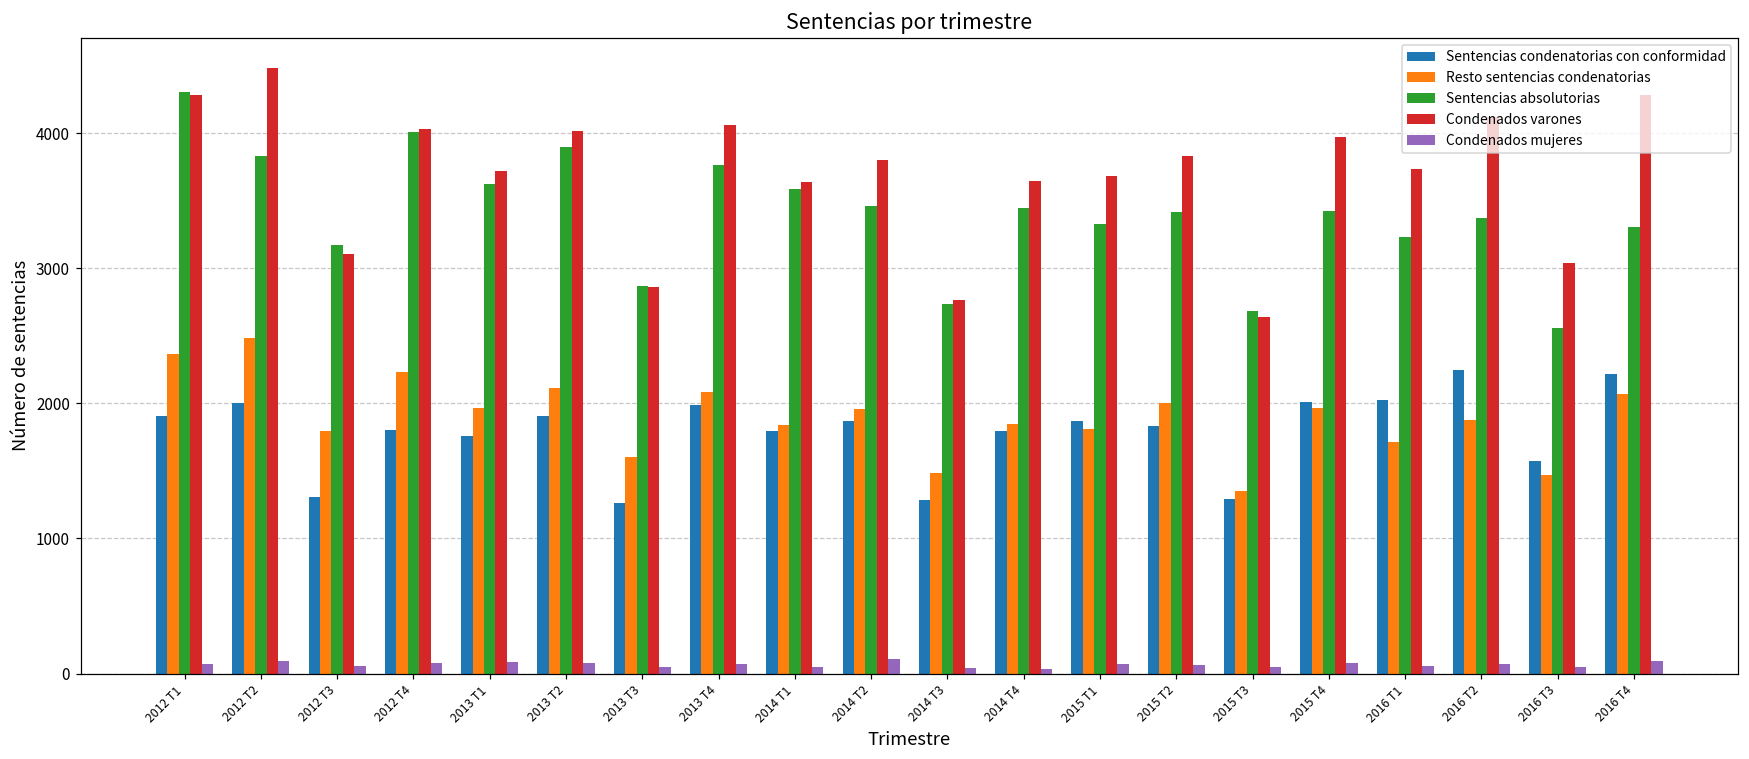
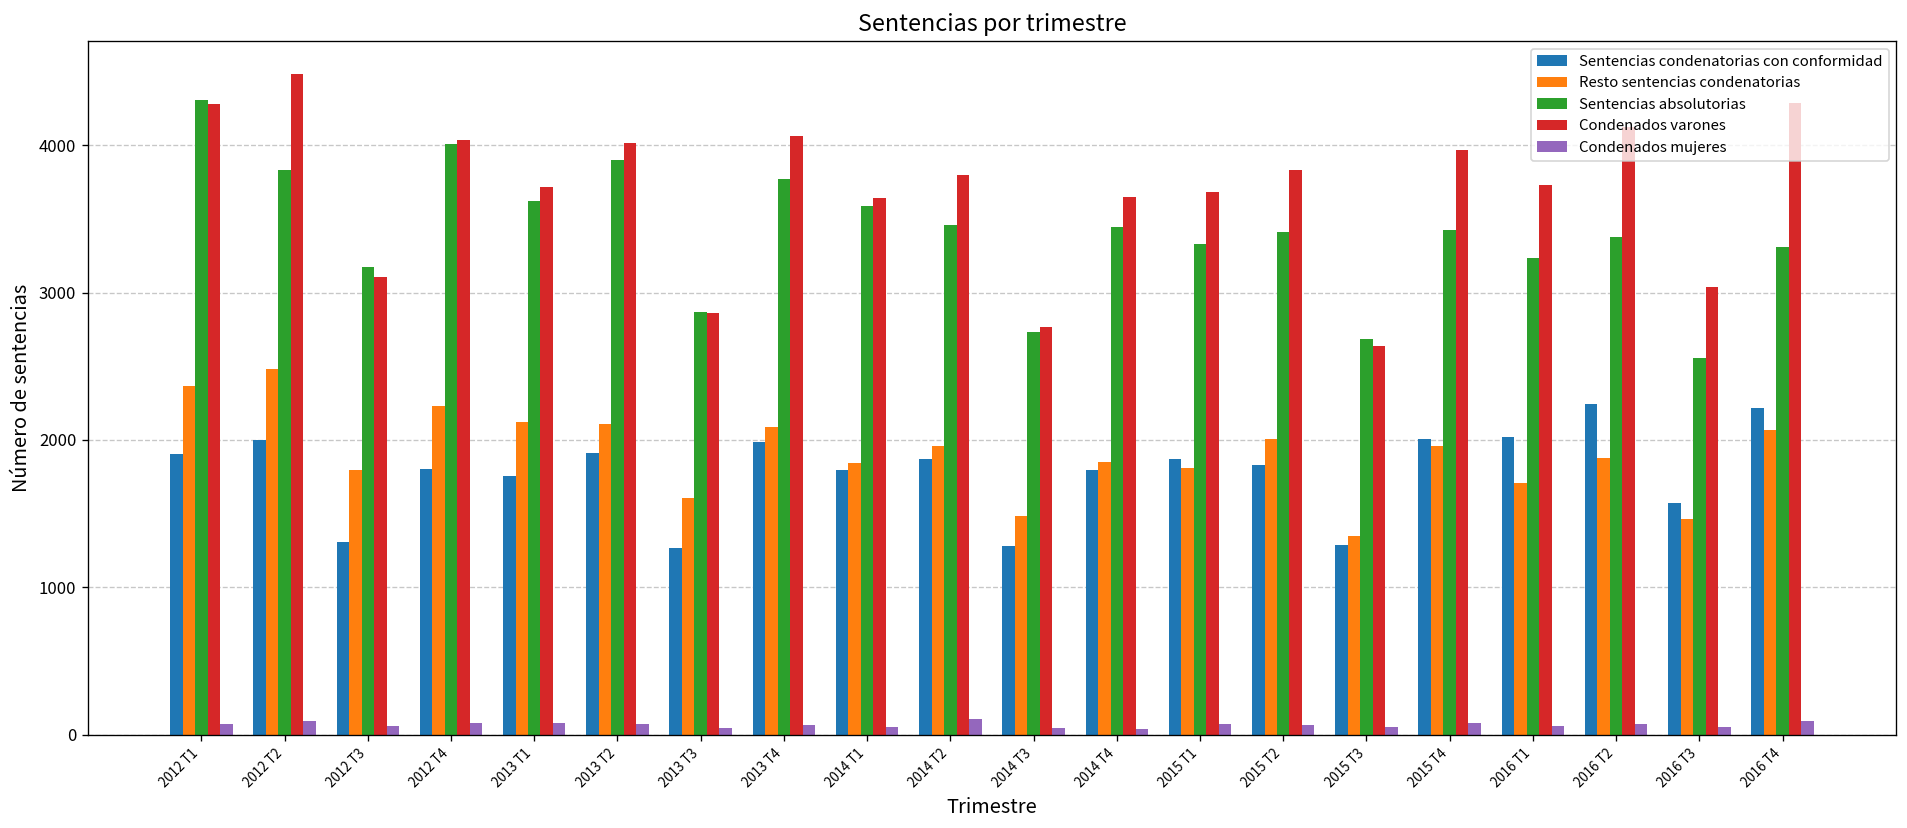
Resto sentencias condenatorias, 2013 T1: 1960 -> 2130
